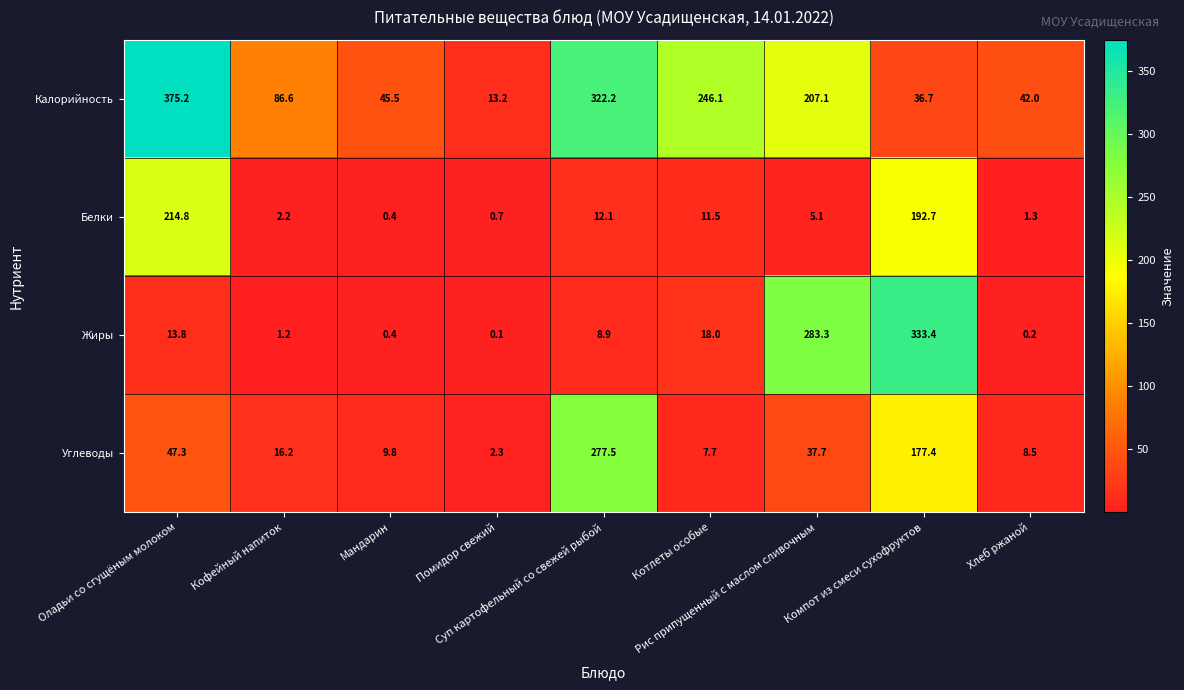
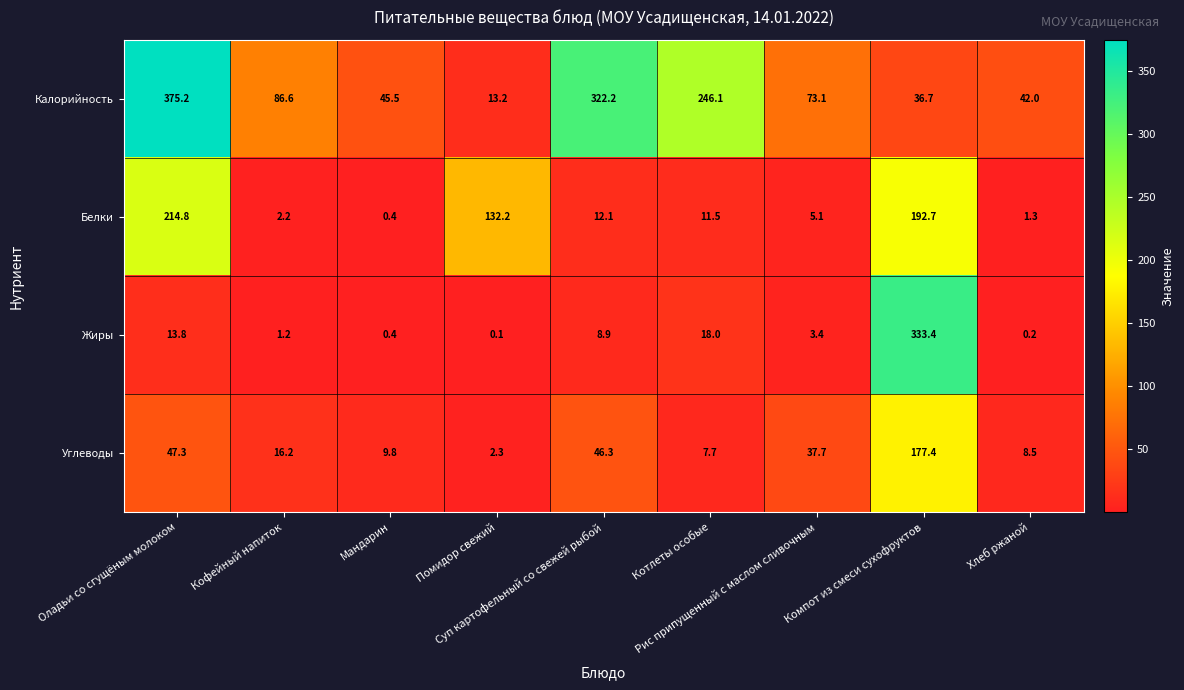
Калорийность, Рис припущенный с маслом сливочным: 207.1 -> 73.1
Белки, Помидор свежий: 0.7 -> 132.2
Жиры, Рис припущенный с маслом сливочным: 283.3 -> 3.4
Углеводы, Суп картофельный со свежей рыбой: 277.5 -> 46.3
